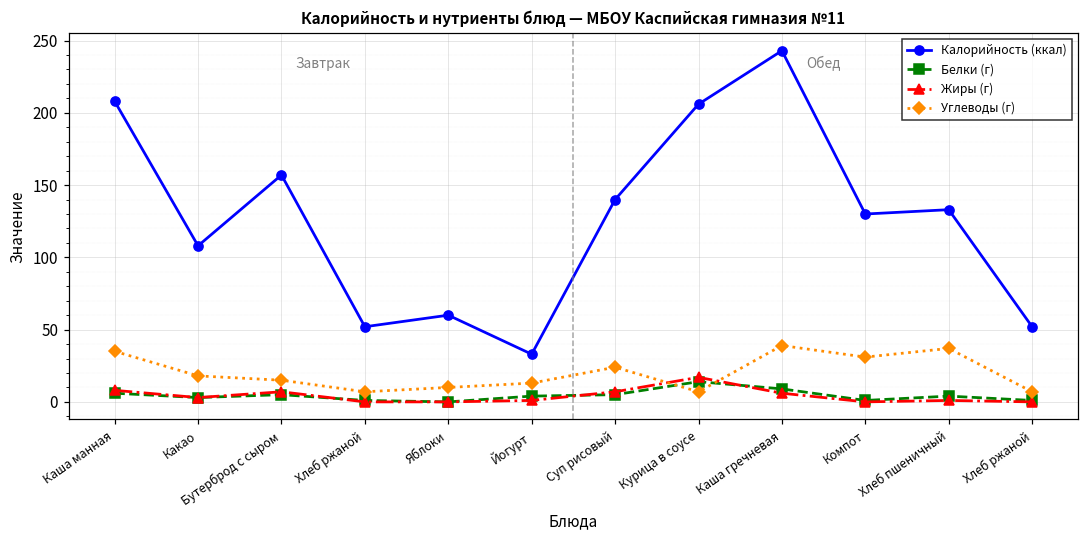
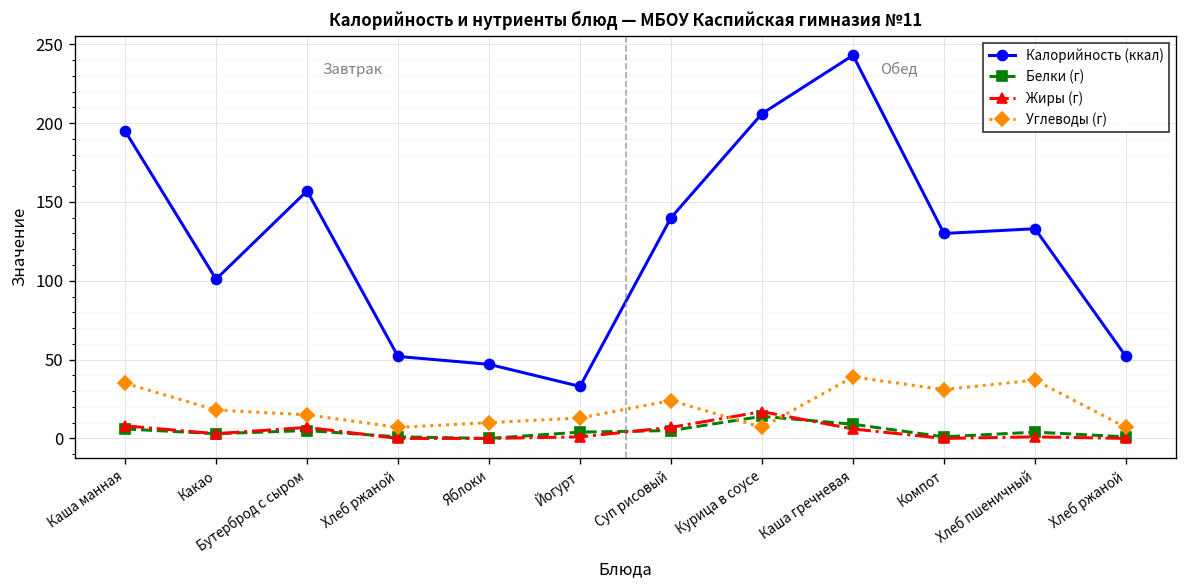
Калорийность (ккал), Каша манная: 208 -> 195
Калорийность (ккал), Какао: 108 -> 101
Калорийность (ккал), Яблоки: 60 -> 47
